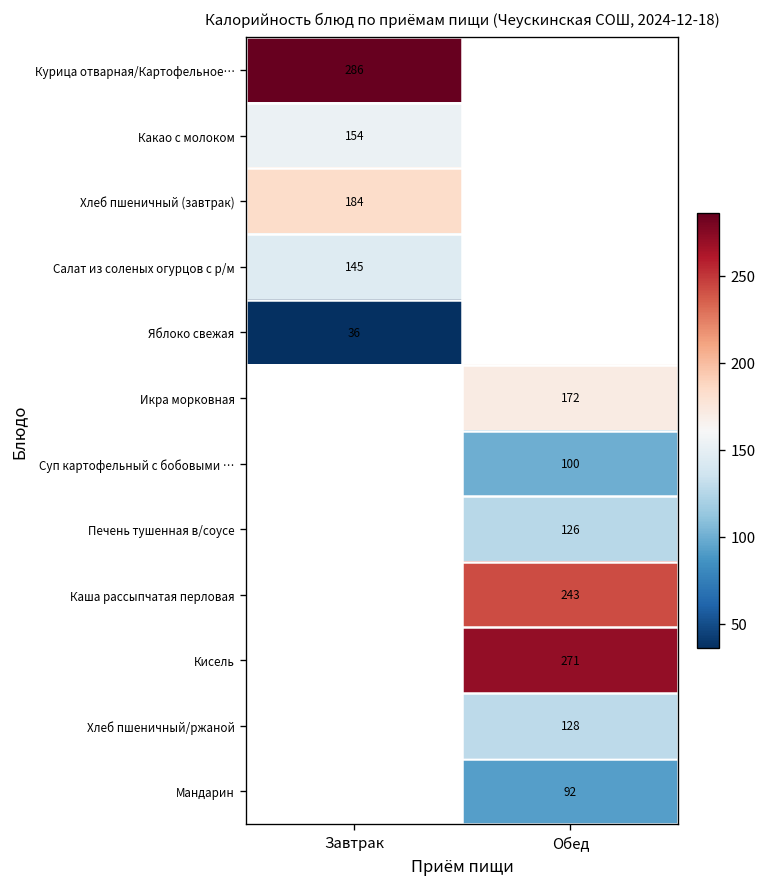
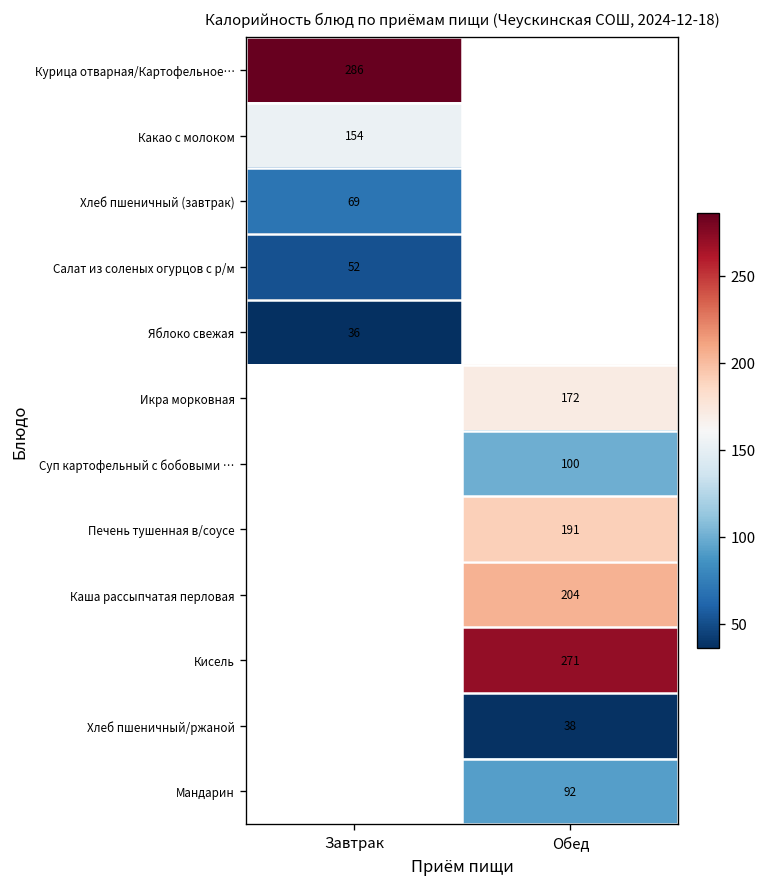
Хлеб пшеничный (завтрак), Завтрак: 184 -> 69
Салат из соленых огурцов с р/м, Завтрак: 145 -> 52
Печень тушенная в/соусе, Обед: 126 -> 191
Каша рассыпчатая перловая, Обед: 243 -> 204
Хлеб пшеничный/ржаной, Обед: 128 -> 38
